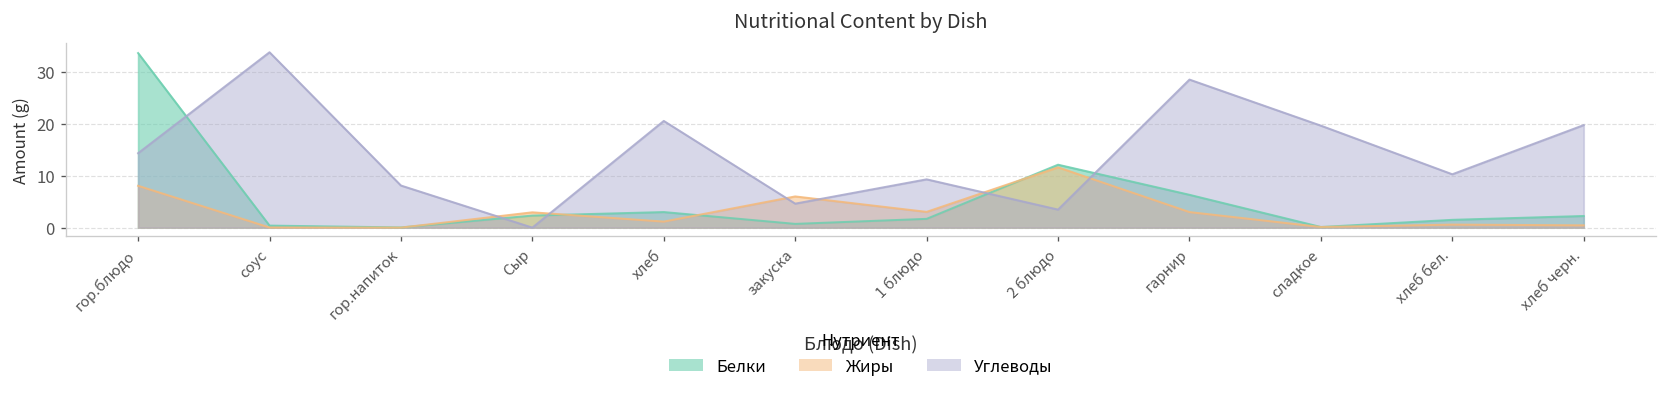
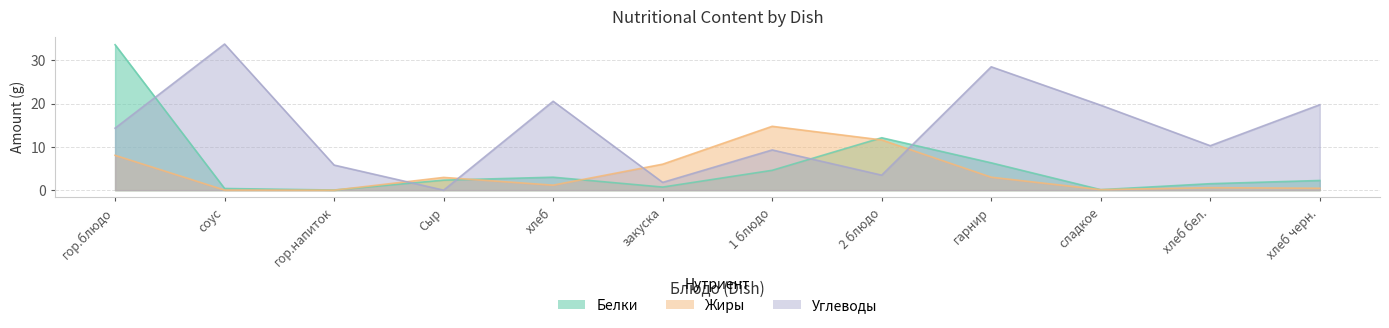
Углеводы, гор.напиток: 8 -> 6
Углеводы, закуска: 5 -> 2
Белки, 1 блюдо: 2 -> 5
Жиры, 1 блюдо: 3 -> 15
